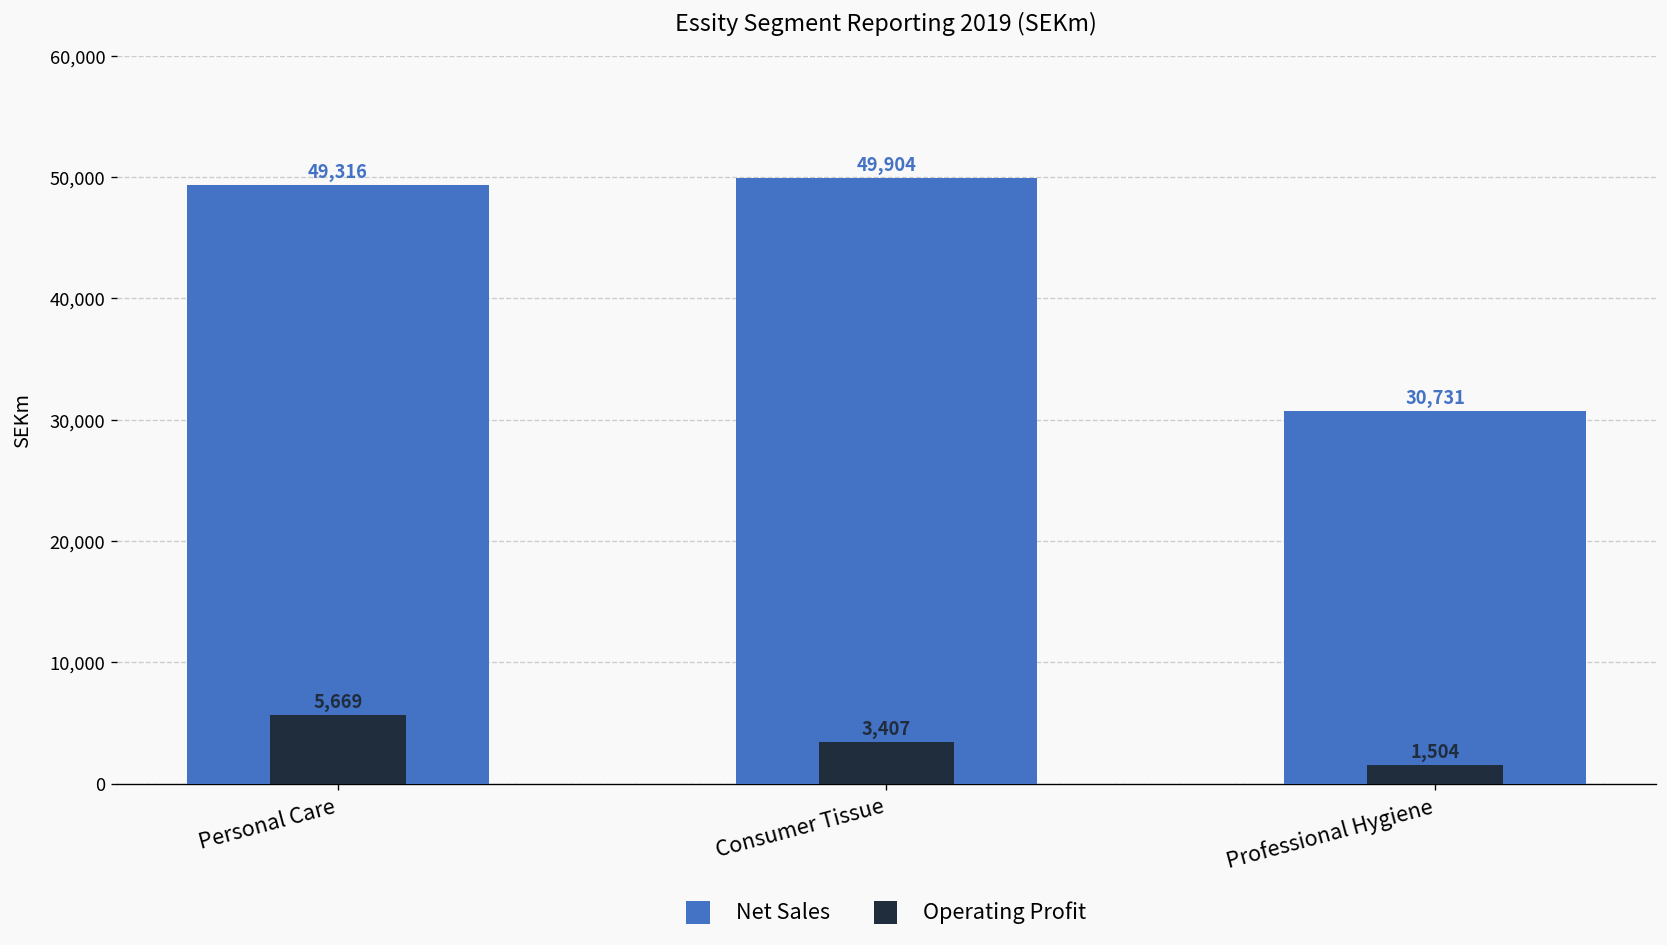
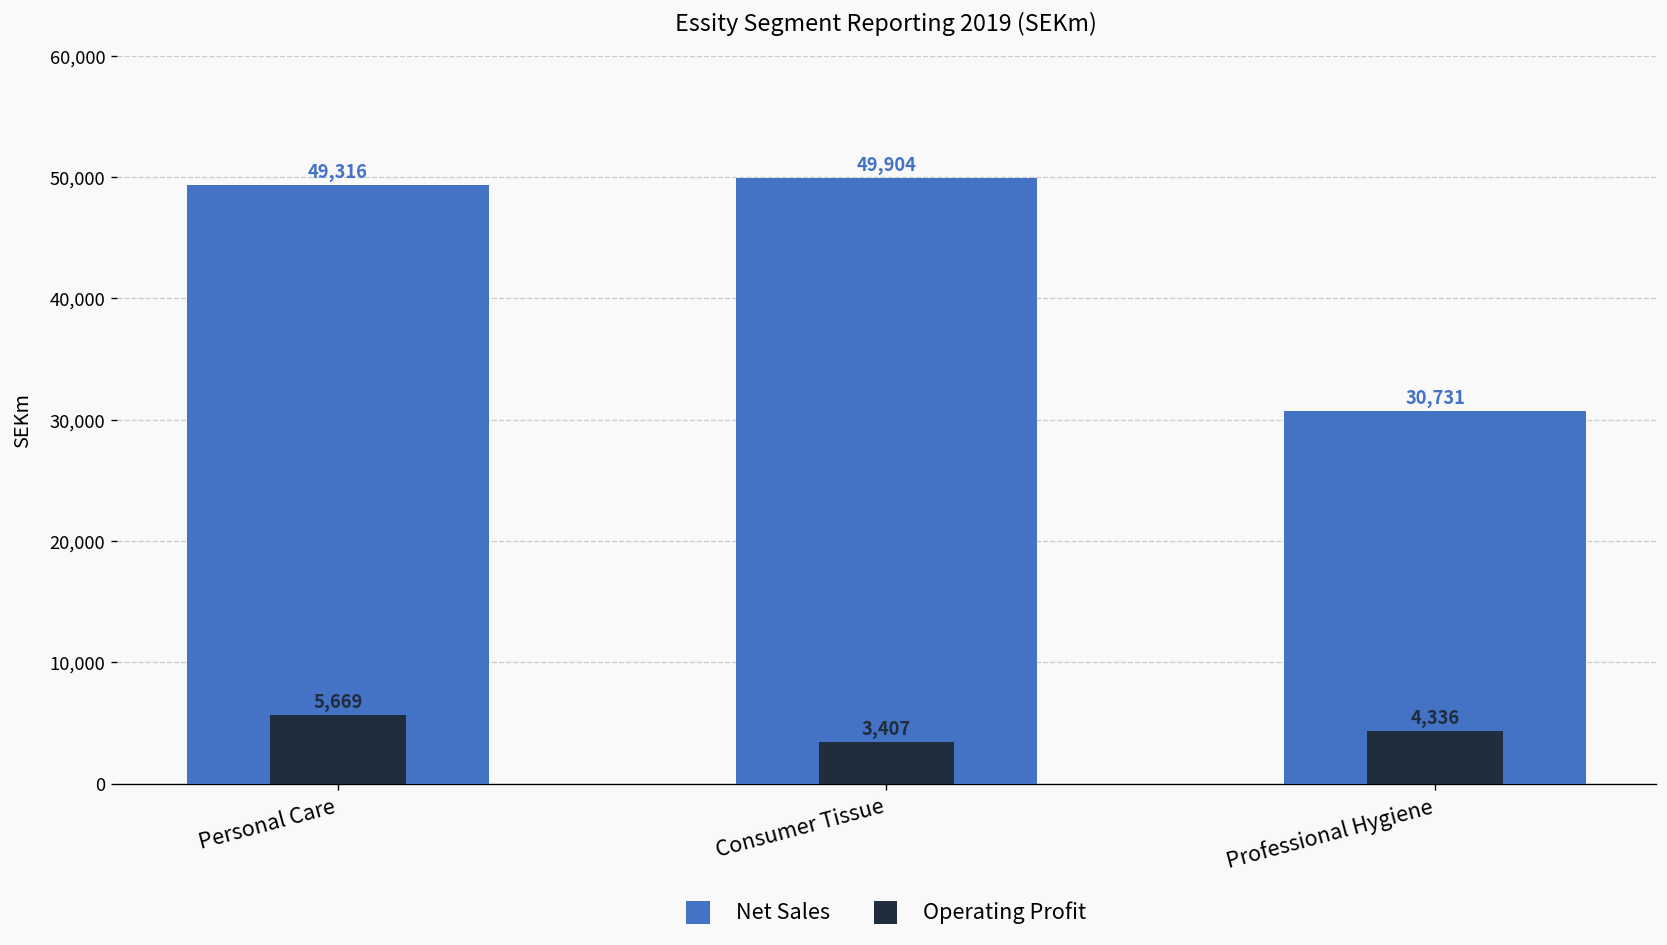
Operating Profit, Professional Hygiene: 1,504 -> 4,336
